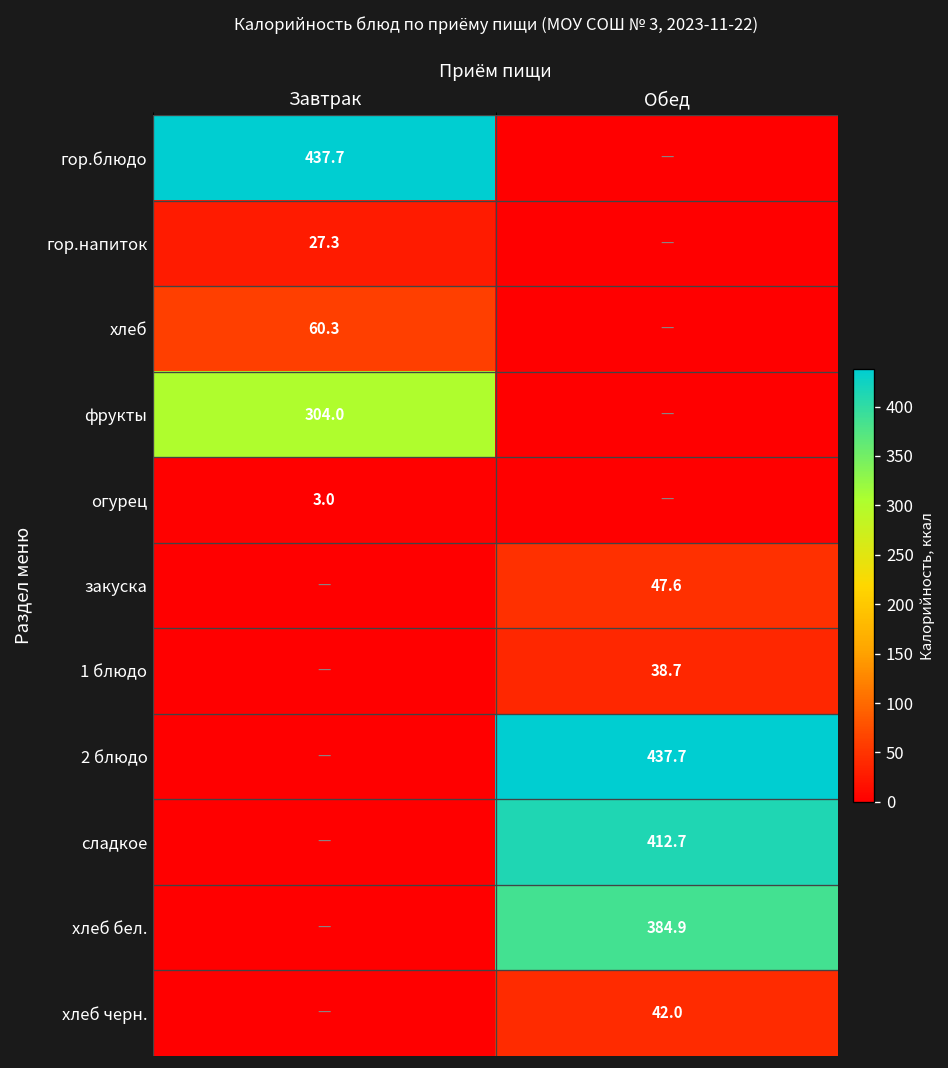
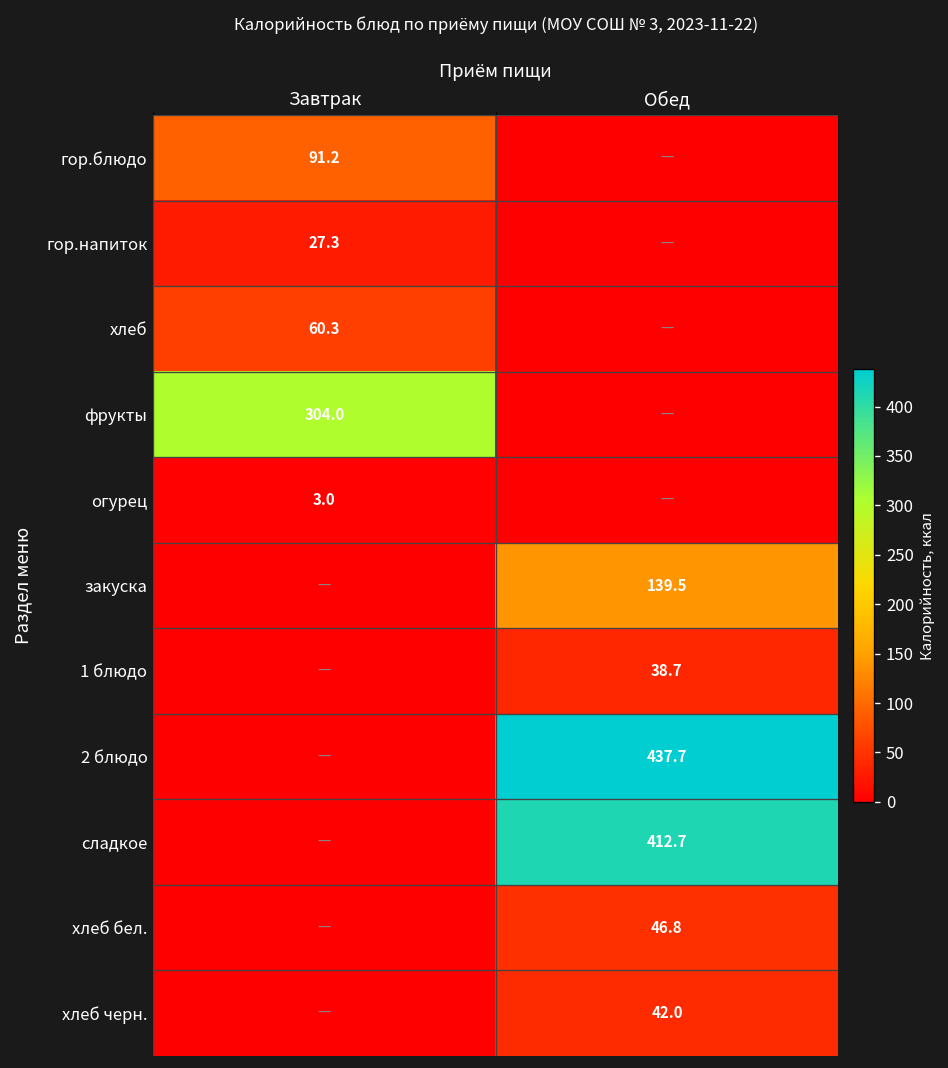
гор.блюдо, Завтрак: 437.7 -> 91.2
закуска, Обед: 47.6 -> 139.5
хлеб бел., Обед: 384.9 -> 46.8
